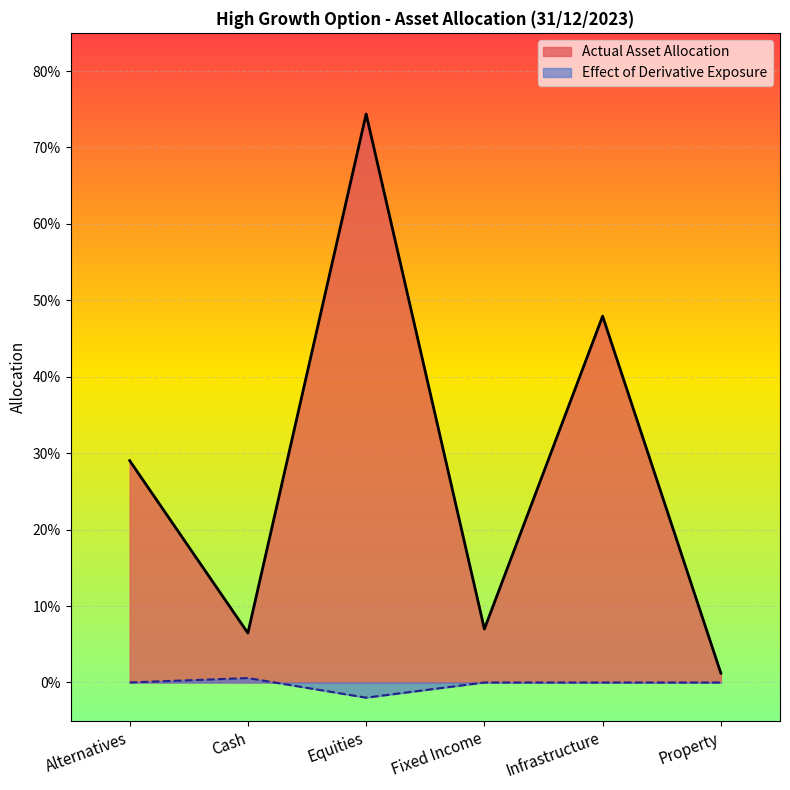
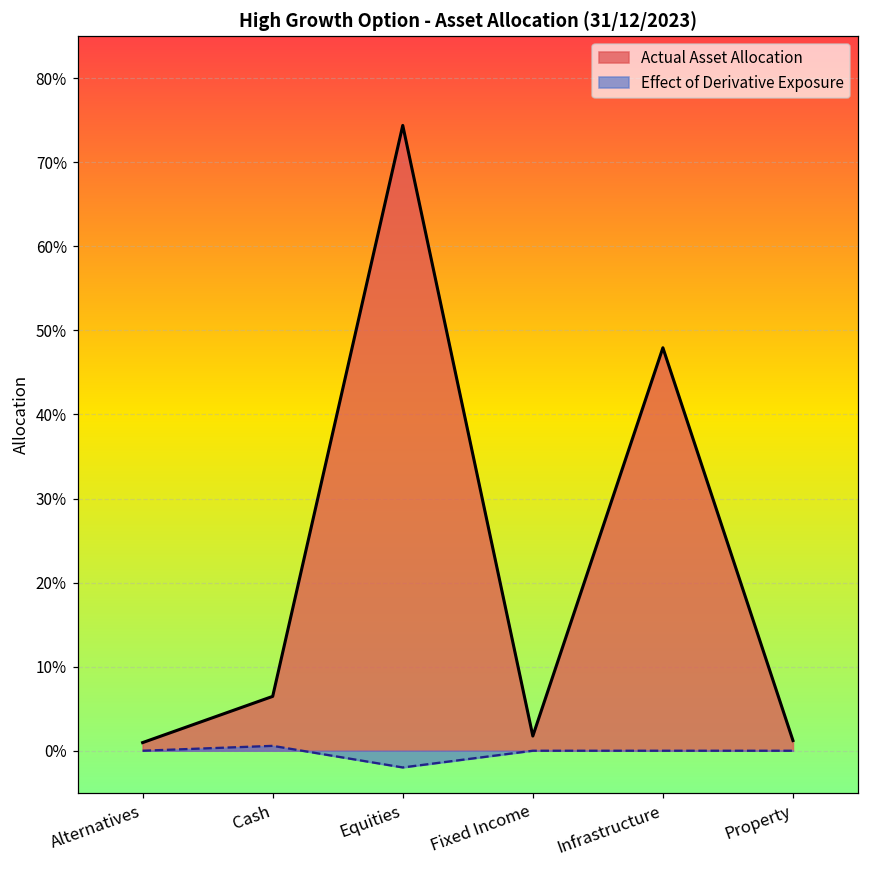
Actual Asset Allocation, Alternatives: 29% -> 1%
Actual Asset Allocation, Fixed Income: 7% -> 2%
